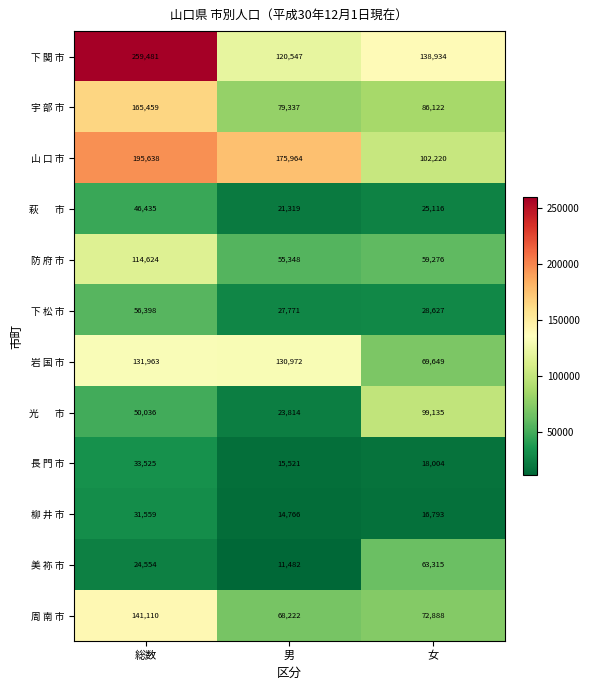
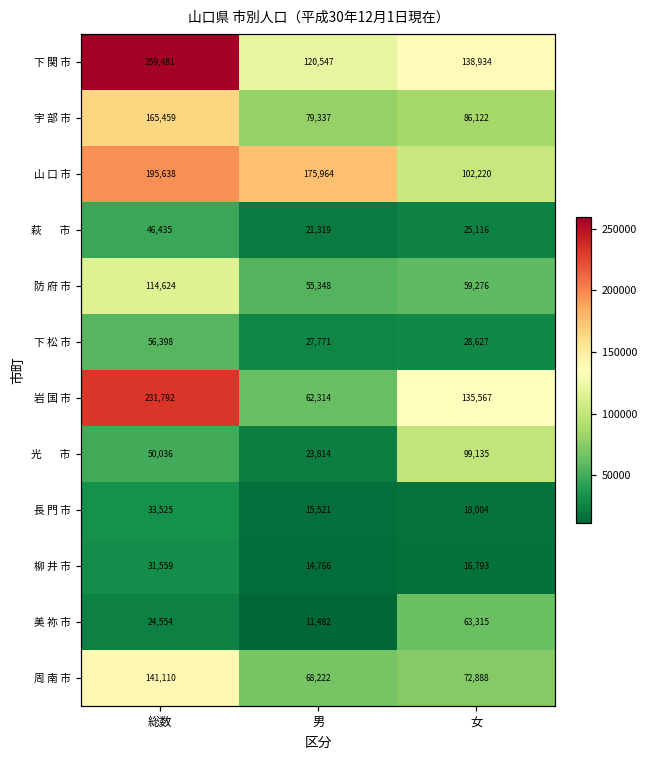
岩 国 市, 総数: 131,963 -> 231,792
岩 国 市, 男: 130,972 -> 62,314
岩 国 市, 女: 69,649 -> 135,567
